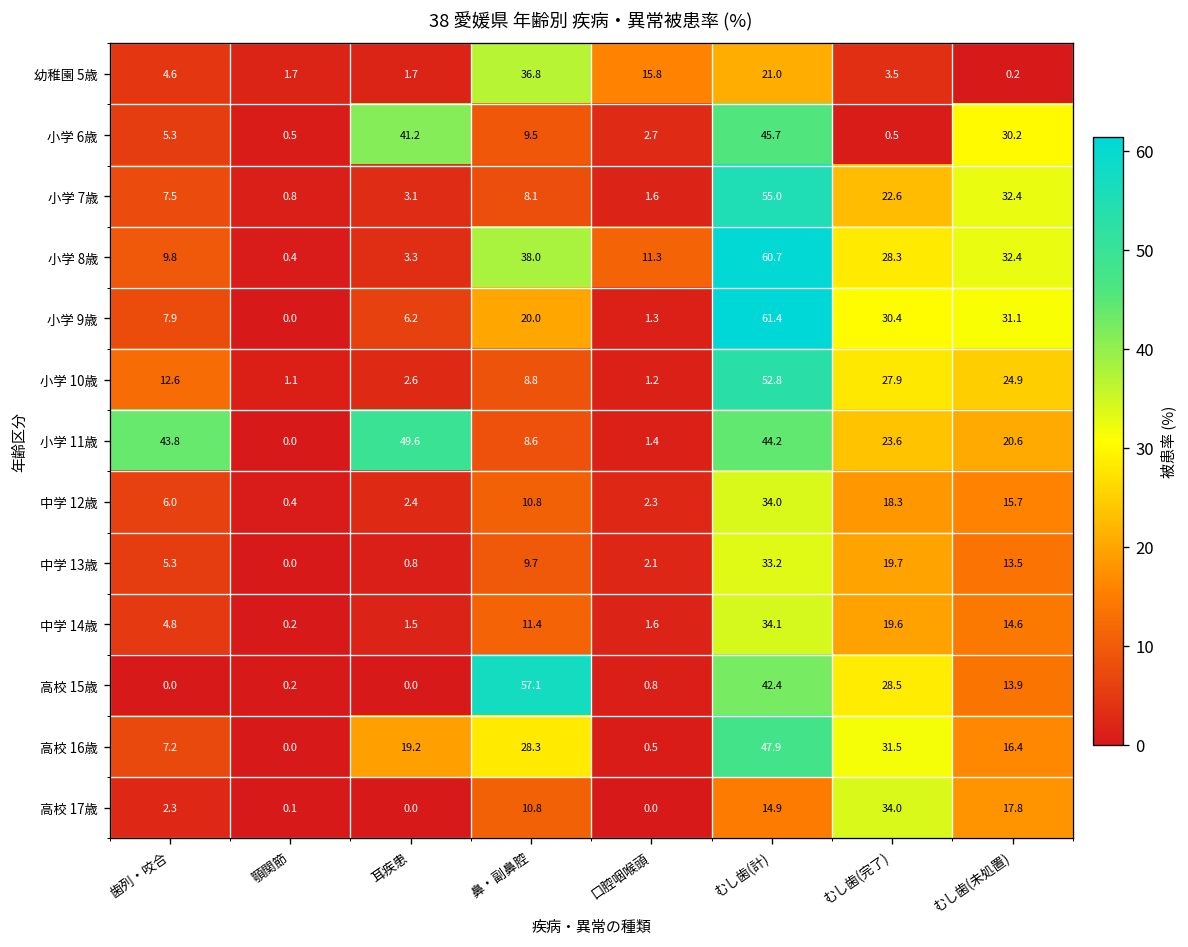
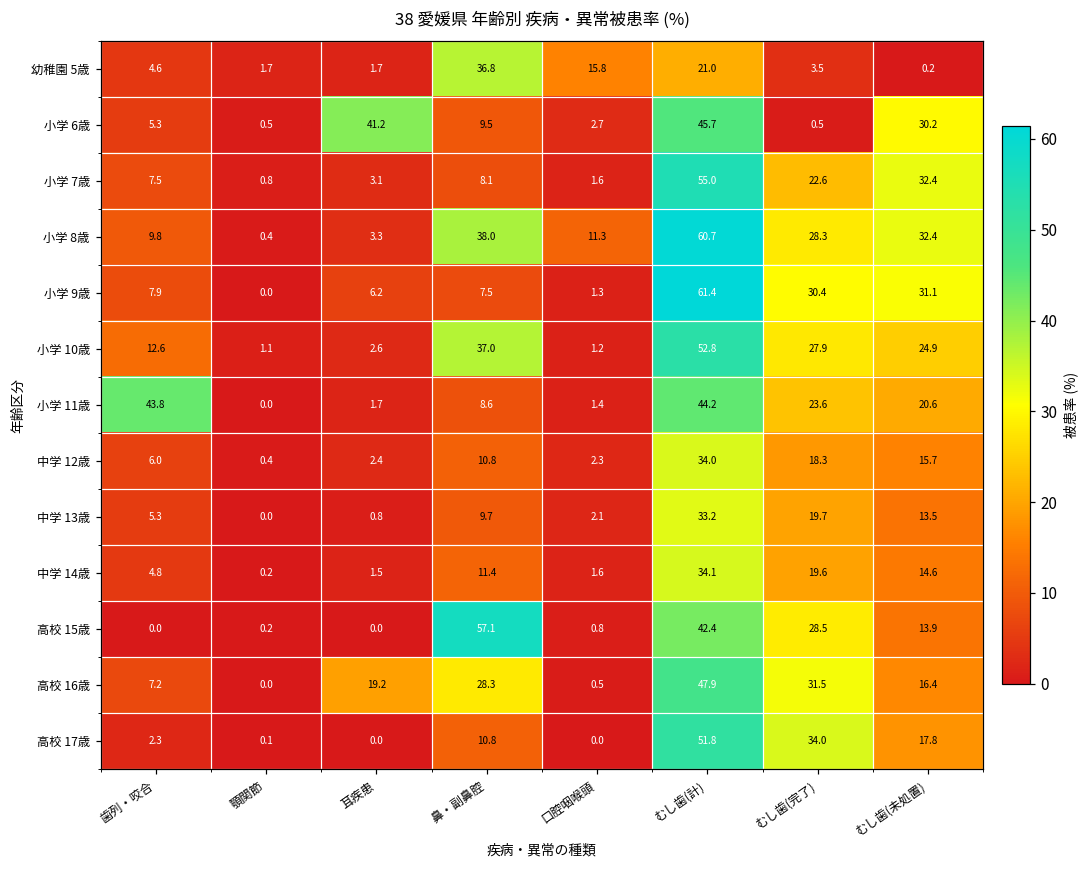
小学 9歳, 鼻・副鼻腔: 20.0 -> 7.5
小学 10歳, 鼻・副鼻腔: 8.8 -> 37.0
小学 11歳, 耳疾患: 49.6 -> 1.7
高校 17歳, むし歯(計): 14.9 -> 51.8
